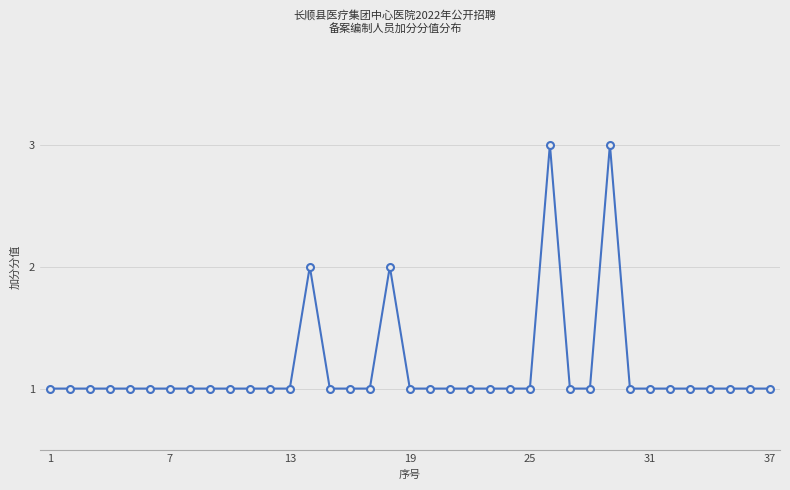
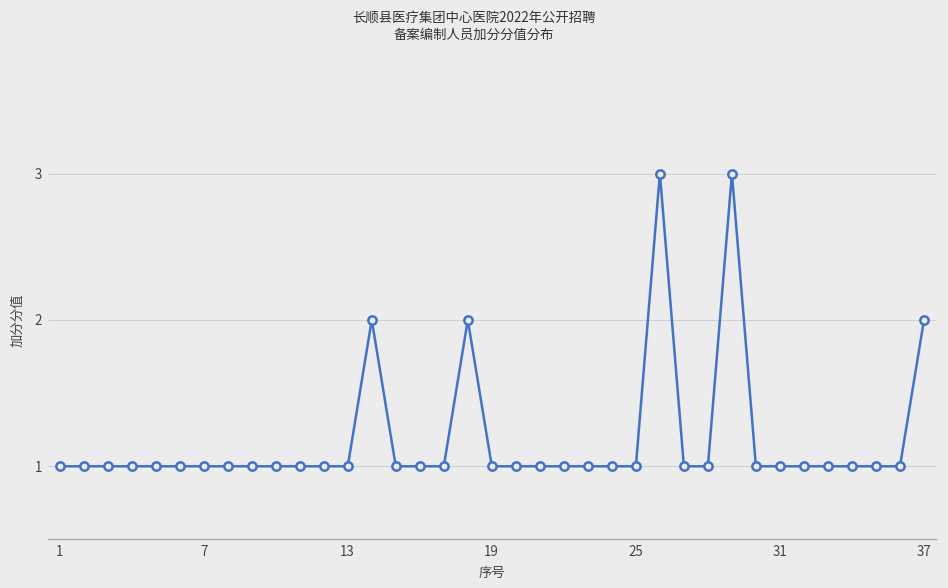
37: 1 -> 2
